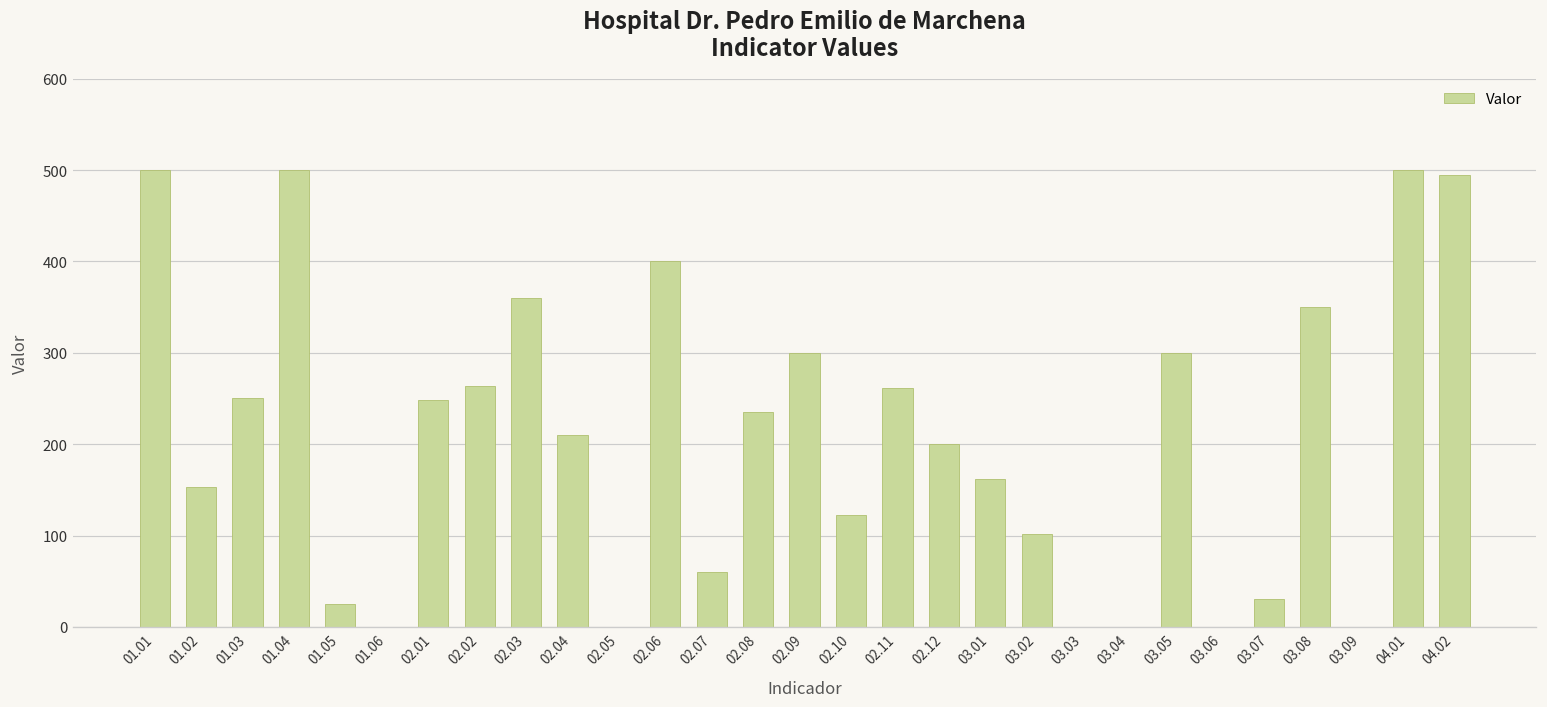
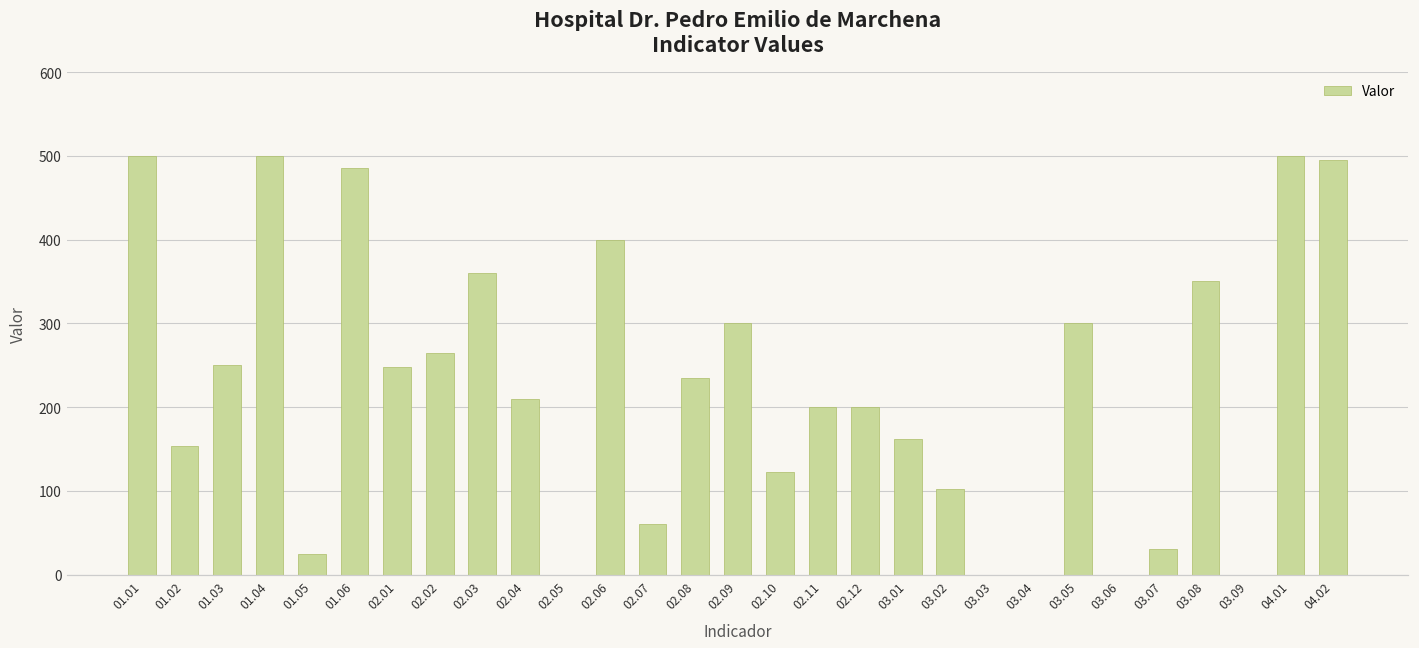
01.06: 0 -> 490
02.11: 260 -> 200
